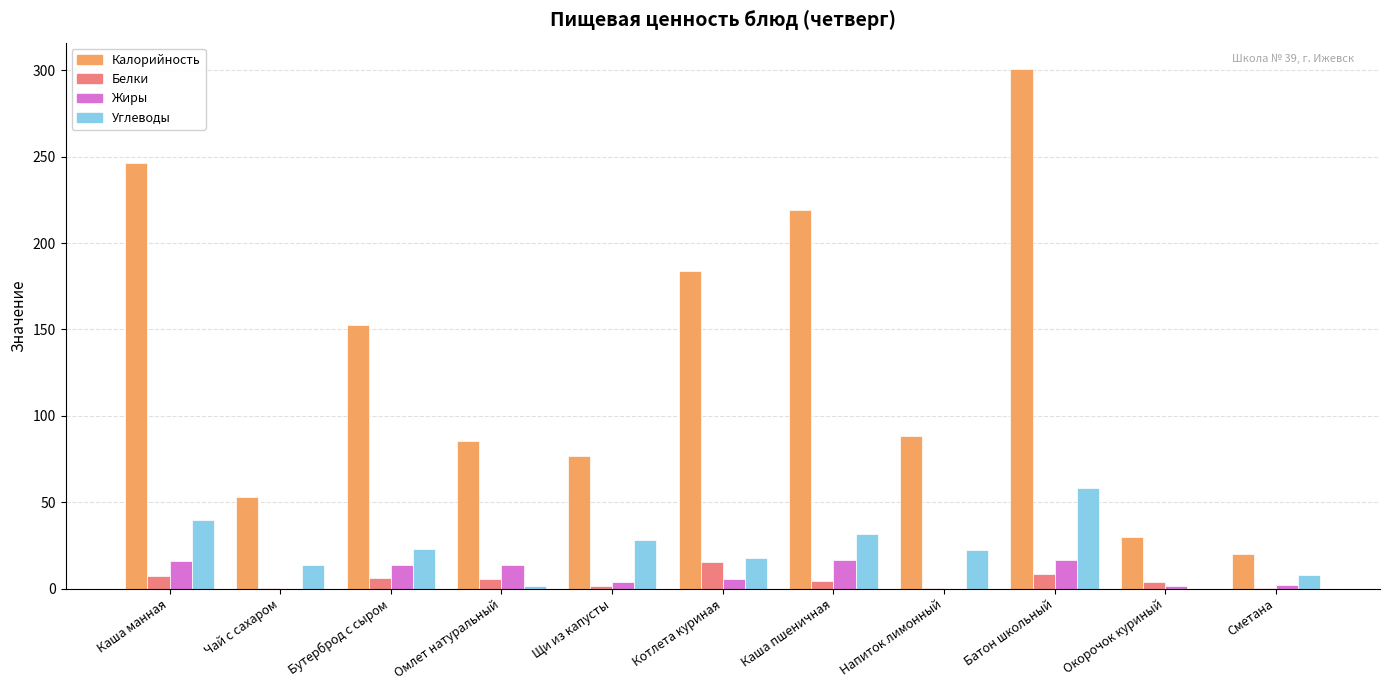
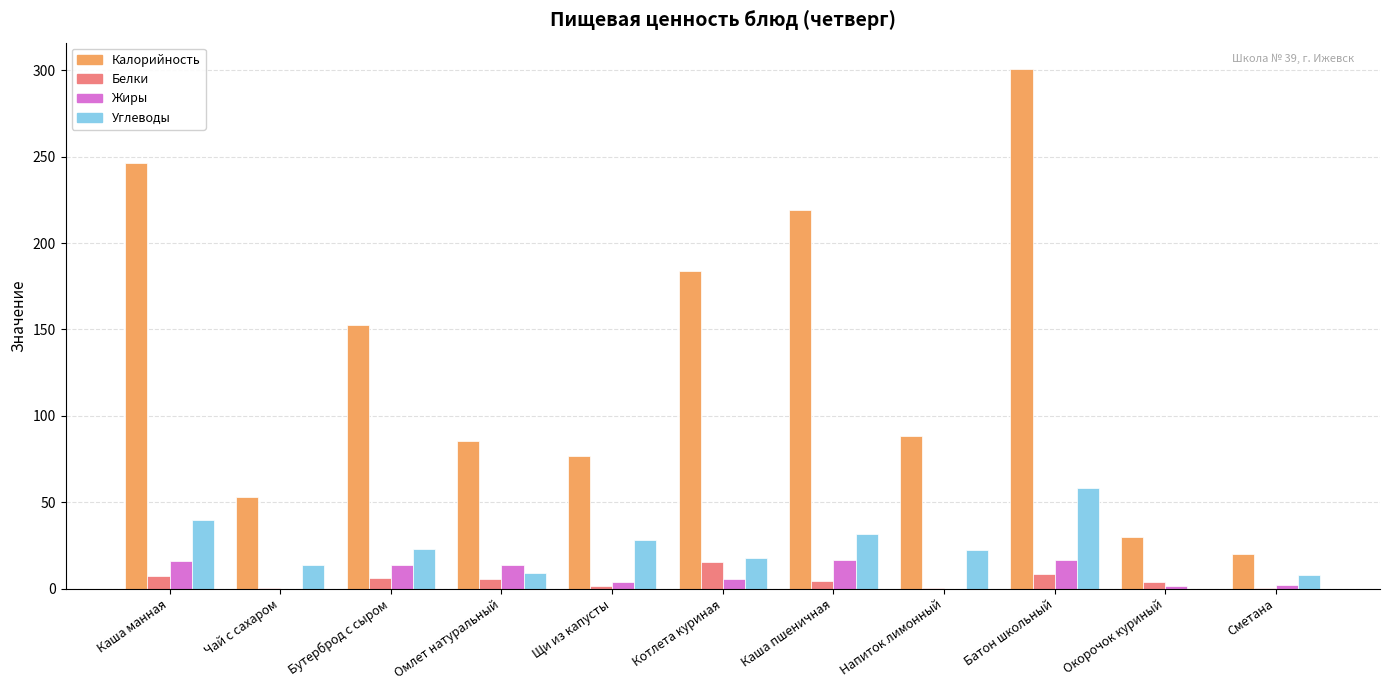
Углеводы, Омлет натуральный: 1 -> 9
